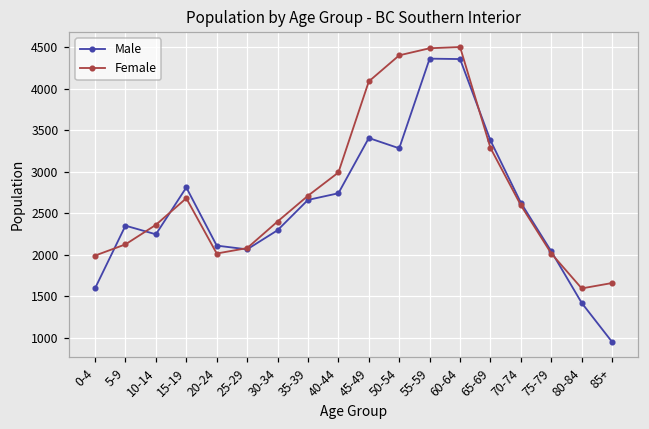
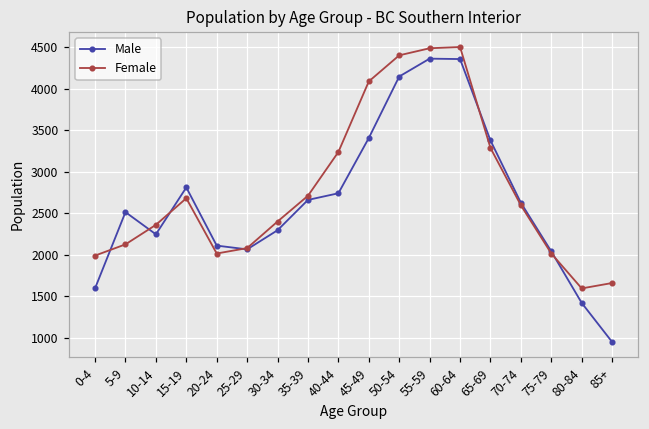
Male, 5-9: 2400 -> 2500
Female, 40-44: 3000 -> 3200
Male, 50-54: 3300 -> 4100
